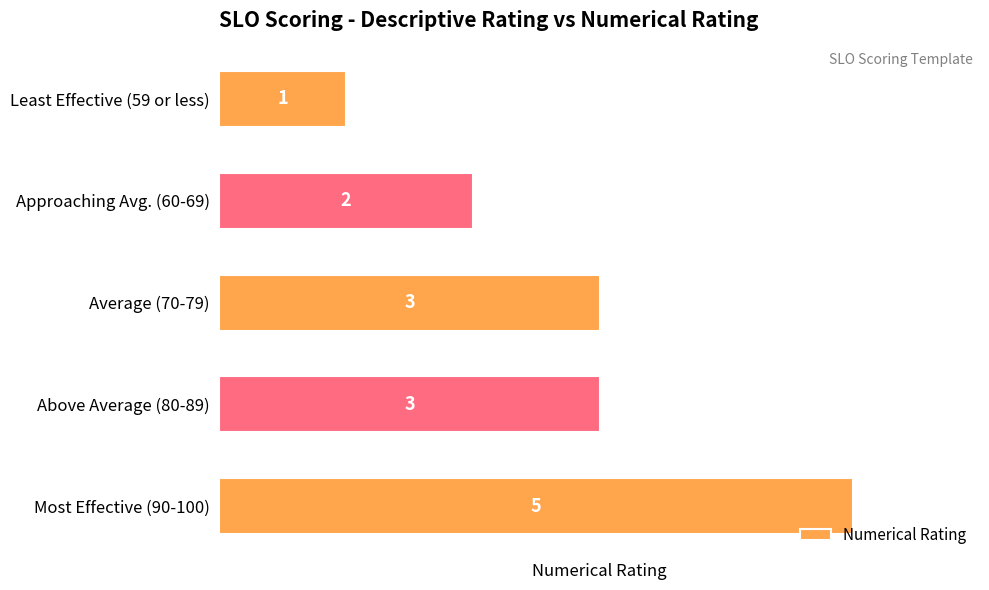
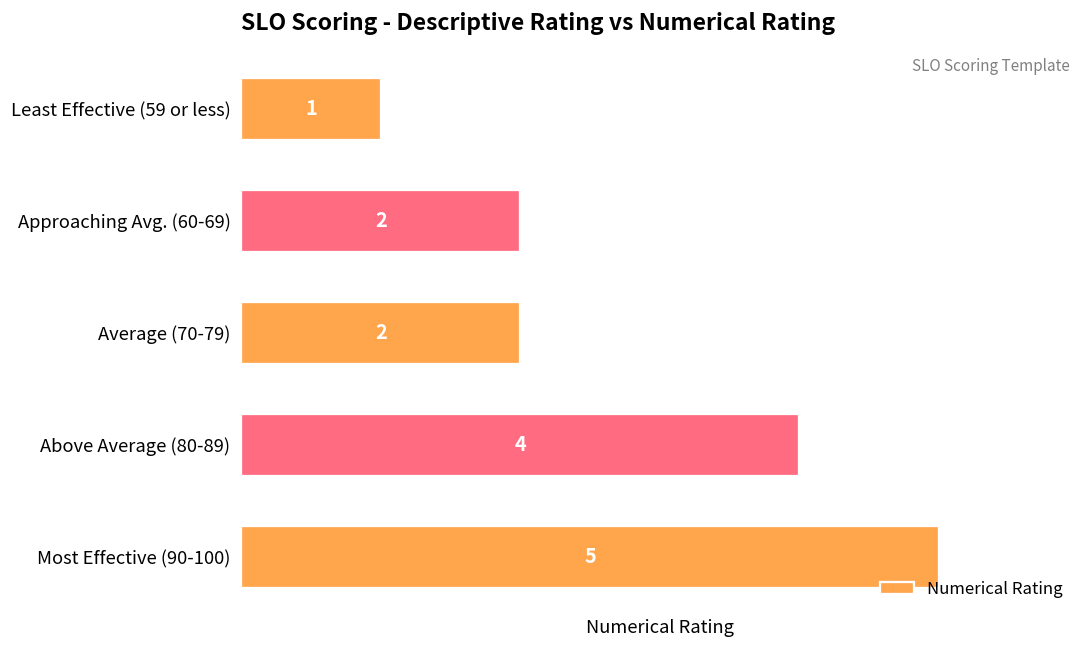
Average (70-79): 3 -> 2
Above Average (80-89): 3 -> 4
